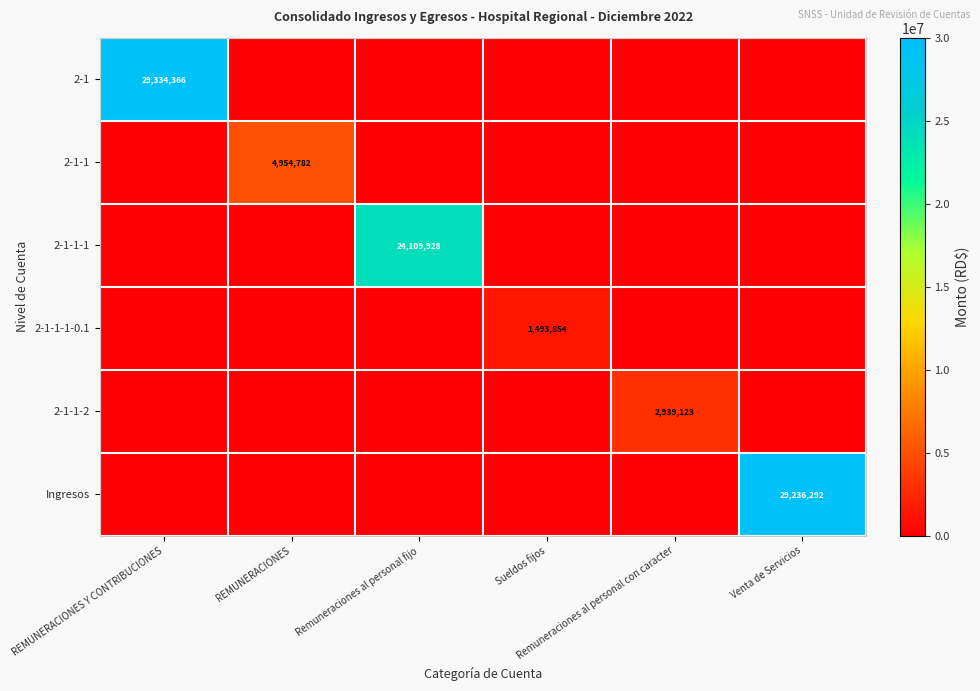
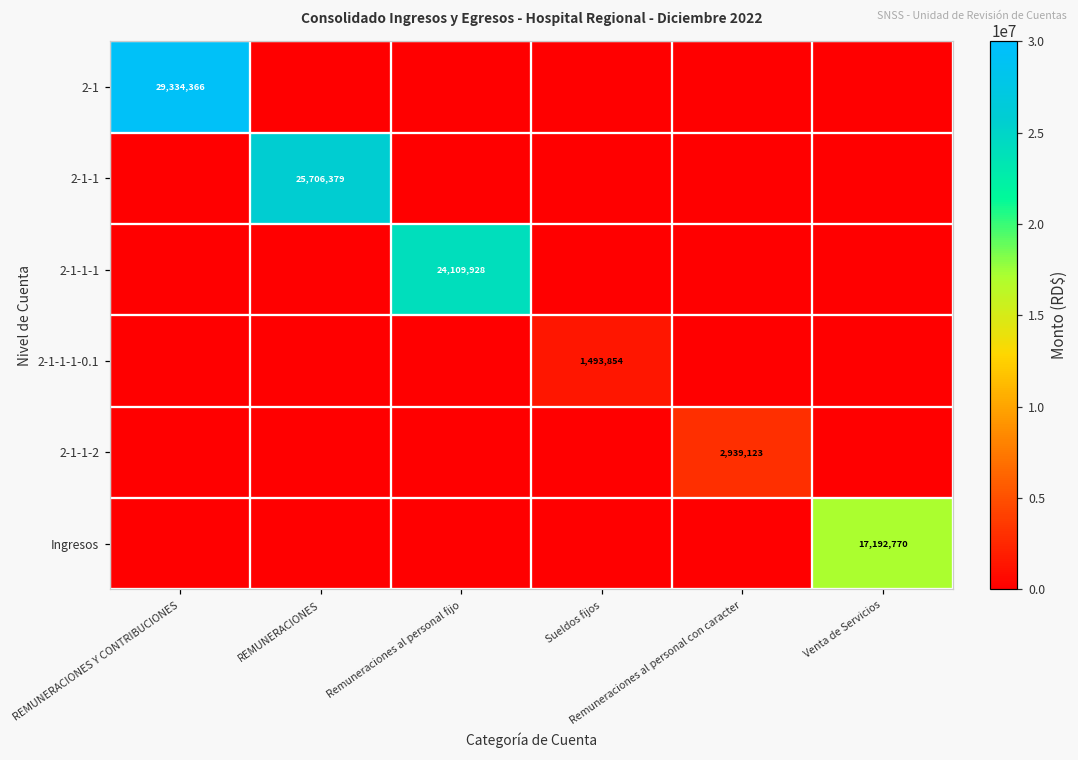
2-1-1, REMUNERACIONES: 4,954,782 -> 25,706,379
Ingresos, Venta de Servicios: 29,236,292 -> 17,192,770
